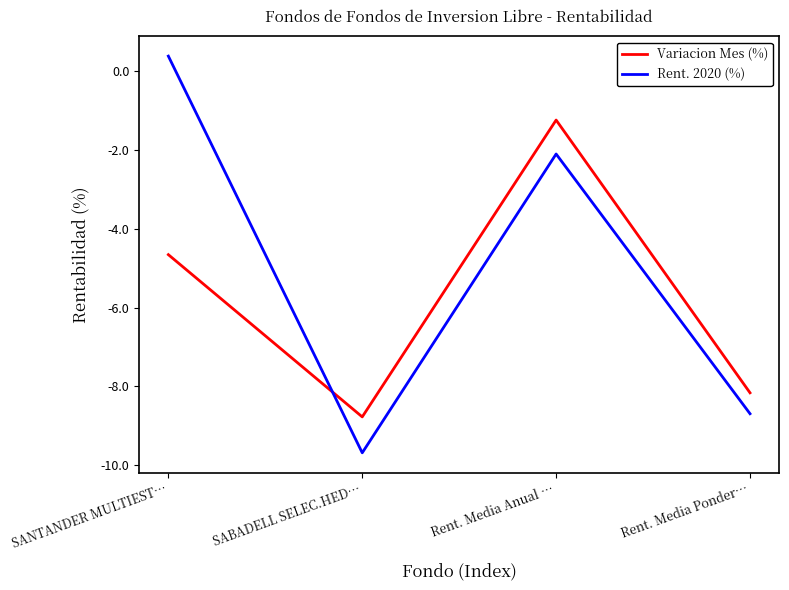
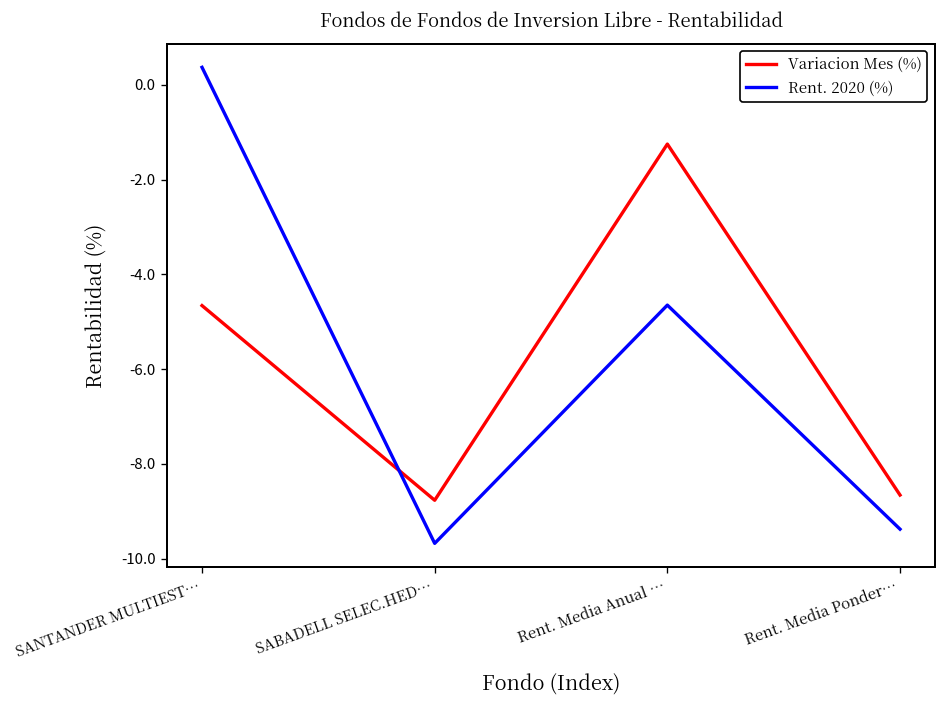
Rent. 2020 (%), Rent. Media Anual …: -2.1 -> -4.7
Variacion Mes (%), Rent. Media Ponder…: -8.2 -> -8.7
Rent. 2020 (%), Rent. Media Ponder…: -8.7 -> -9.4
